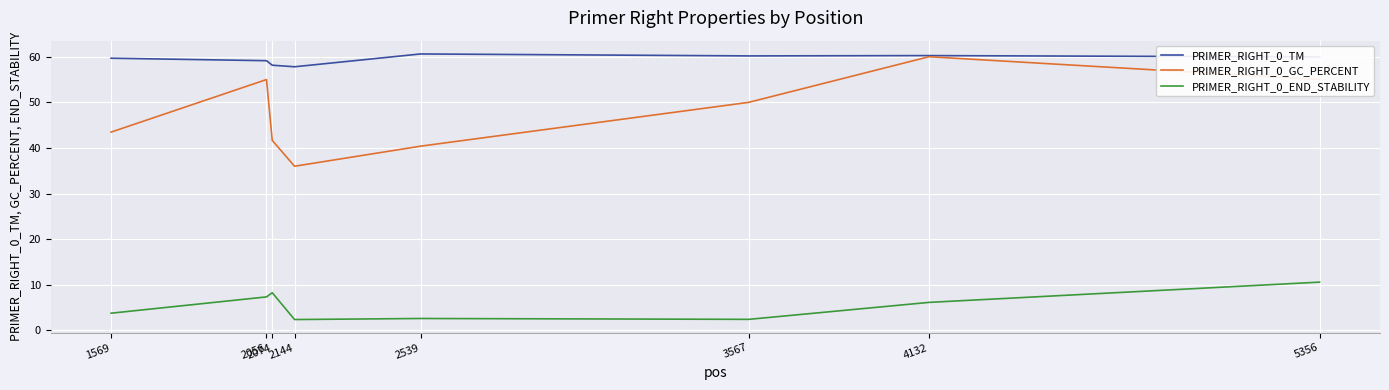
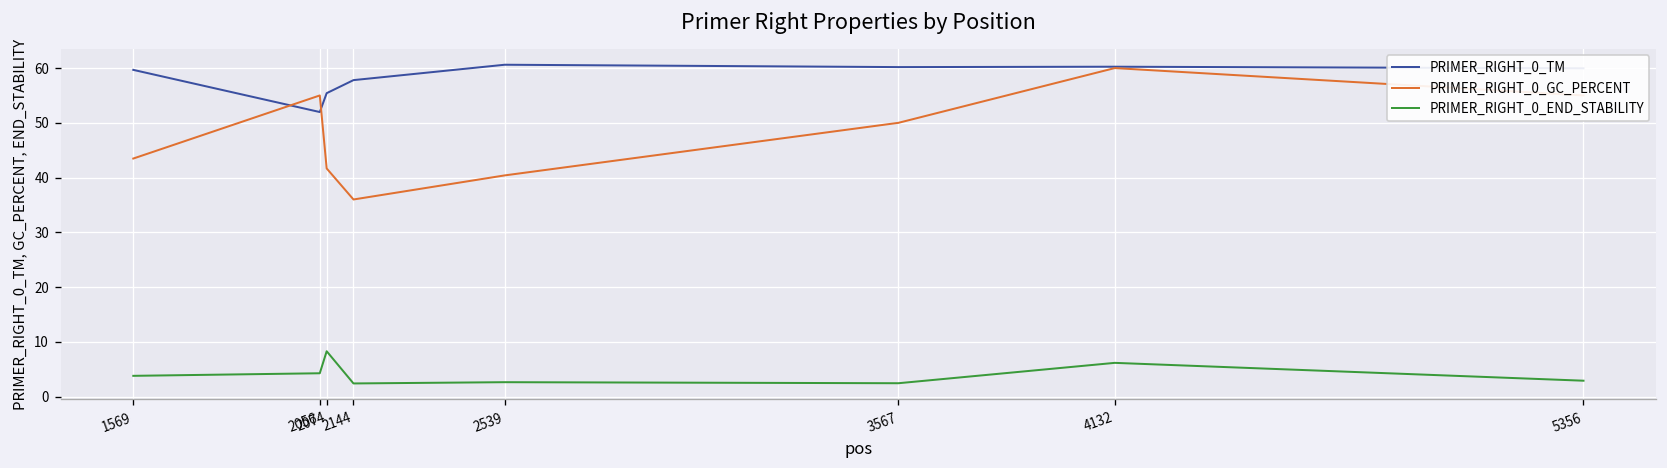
PRIMER_RIGHT_0_TM, 2056: 59 -> 52
PRIMER_RIGHT_0_END_STABILITY, 2056: 7 -> 4
PRIMER_RIGHT_0_TM, 2074: 58 -> 55
PRIMER_RIGHT_0_END_STABILITY, 5356: 11 -> 3
